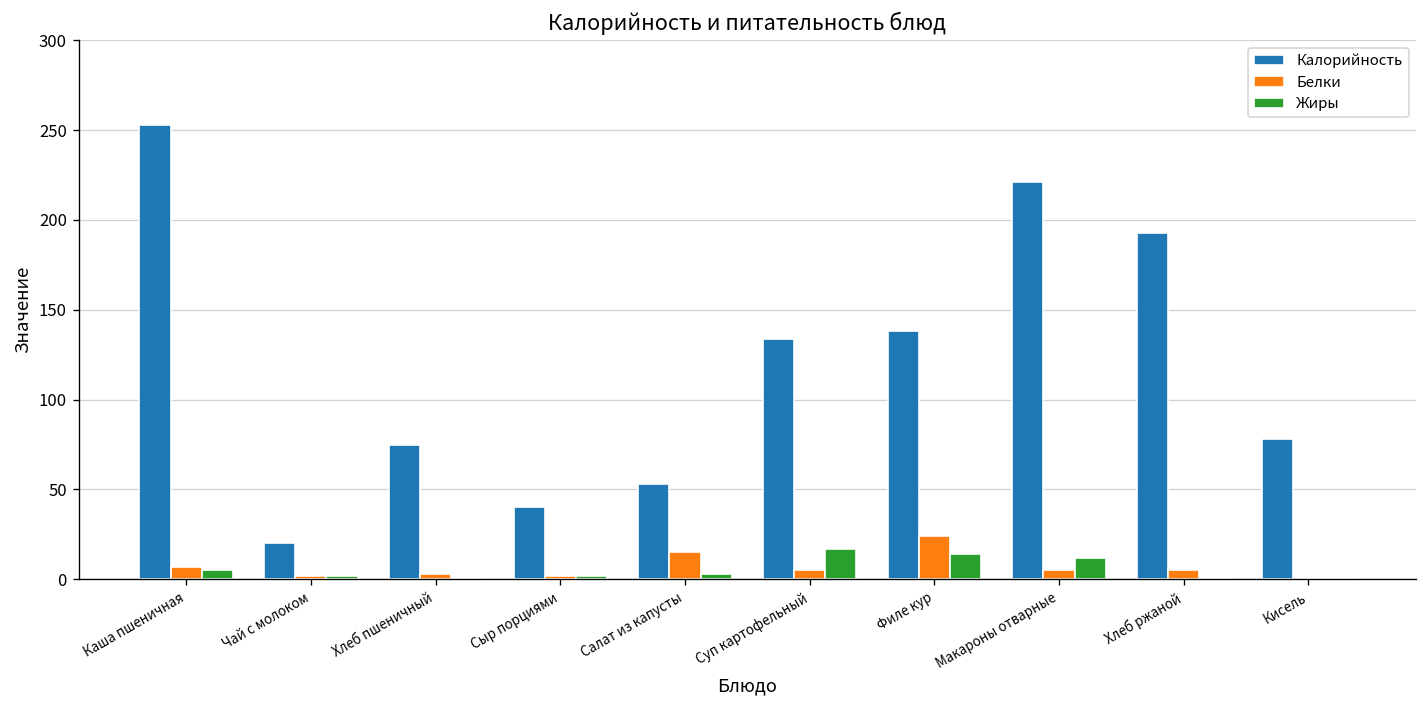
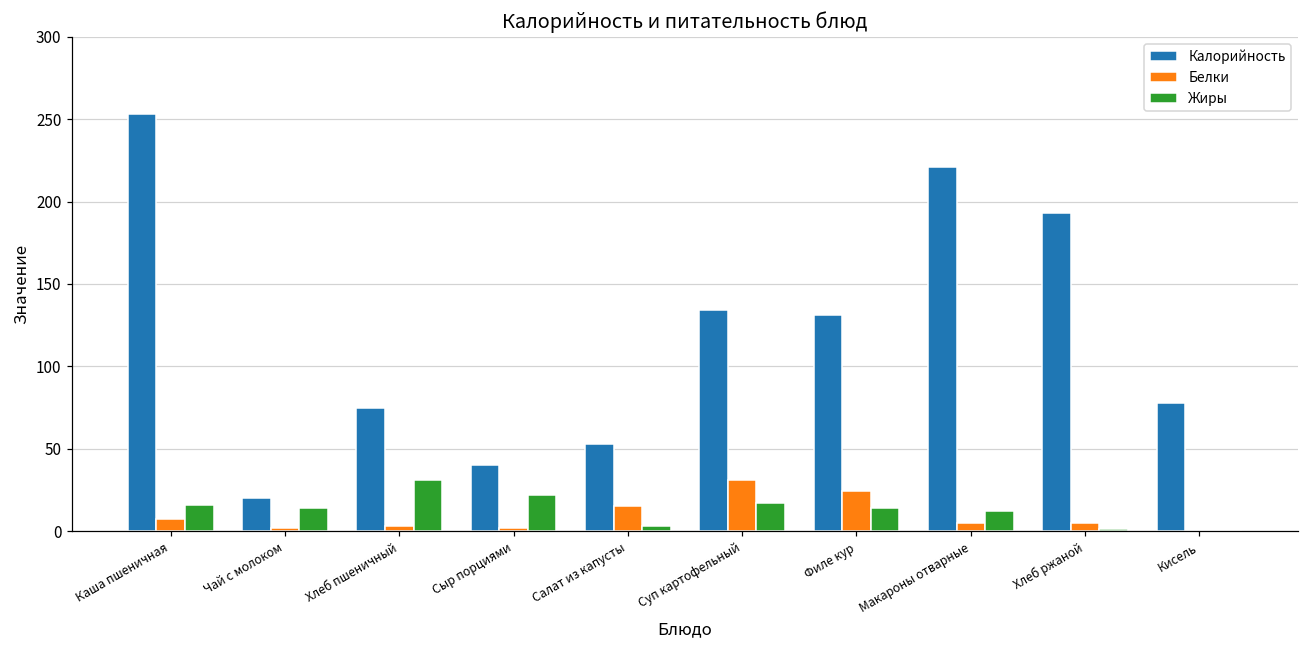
Жиры, Каша пшеничная: 5 -> 16
Жиры, Чай с молоком: 2 -> 14
Жиры, Хлеб пшеничный: 0 -> 31
Жиры, Сыр порциями: 2 -> 22
Белки, Суп картофельный: 5 -> 31
Калорийность, Филе кур: 138 -> 131
